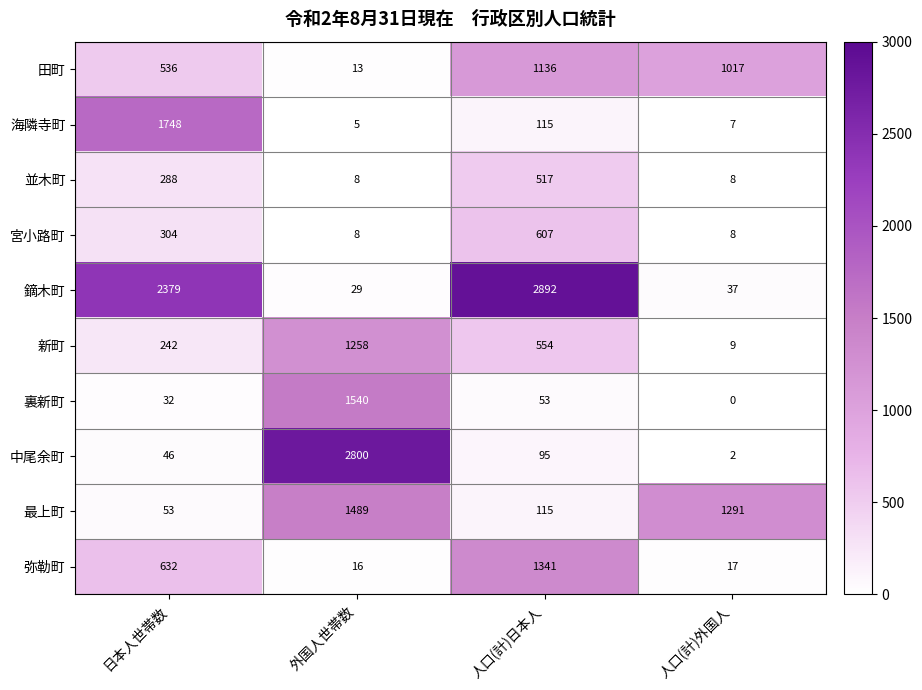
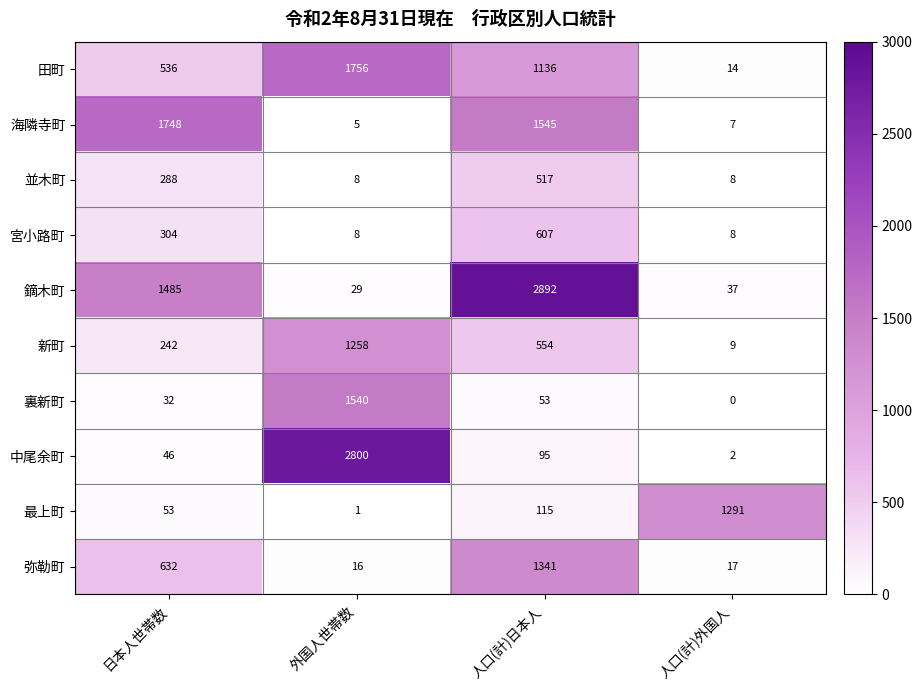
田町, 外国人世帯数: 13 -> 1756
田町, 人口(計)外国人: 1017 -> 14
海隣寺町, 人口(計)日本人: 115 -> 1545
鏑木町, 日本人世帯数: 2379 -> 1485
最上町, 外国人世帯数: 1489 -> 1
